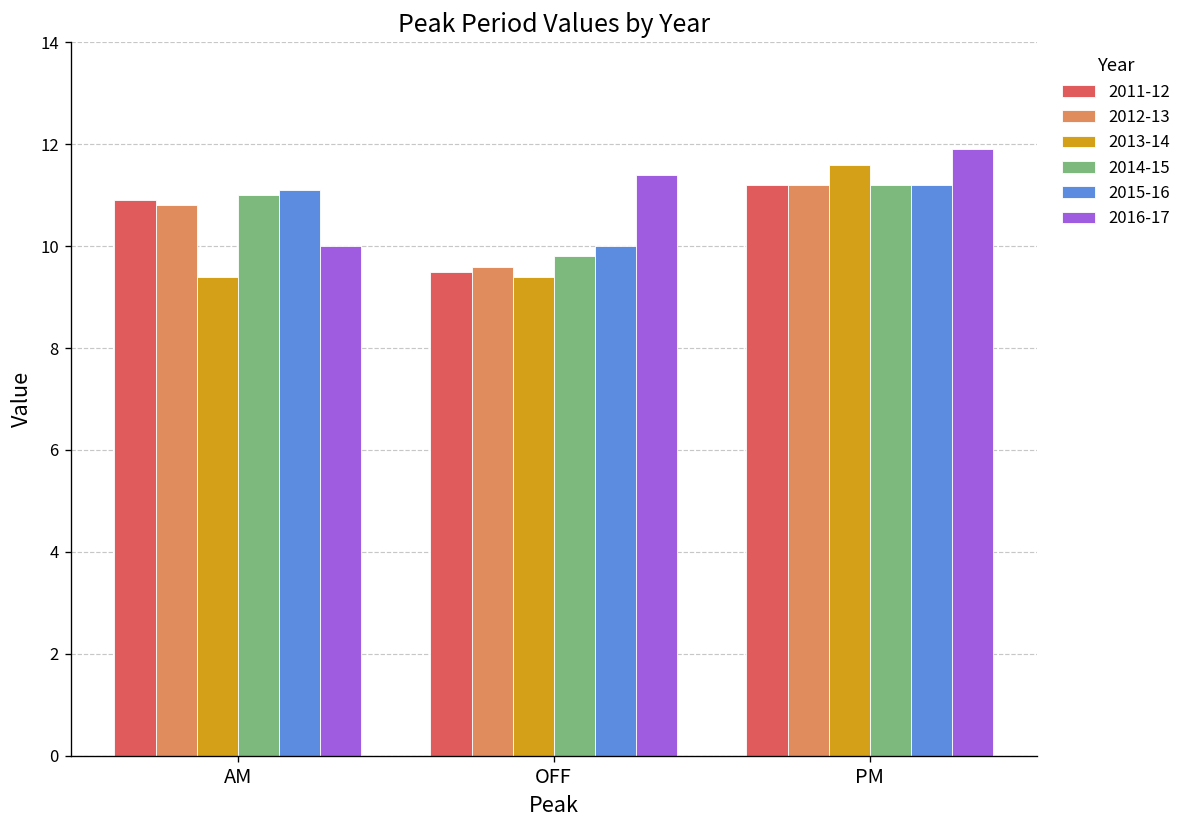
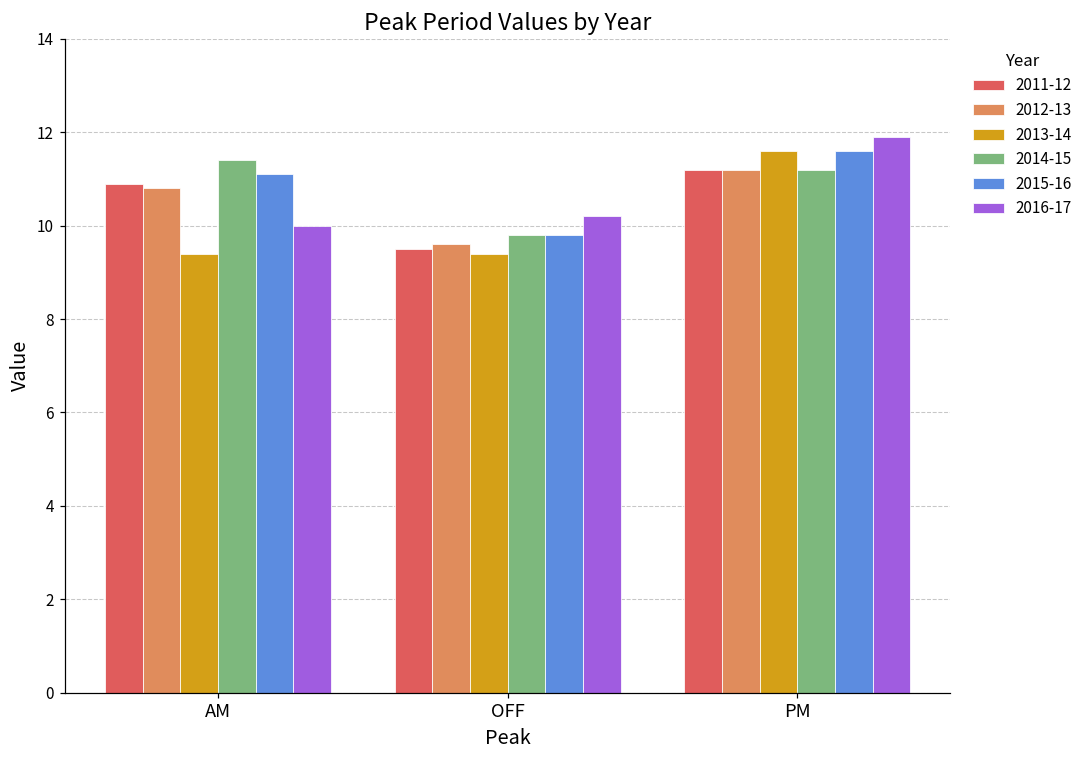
2014-15, AM: 11.0 -> 11.4
2015-16, OFF: 10.0 -> 9.8
2016-17, OFF: 11.4 -> 10.2
2015-16, PM: 11.2 -> 11.6
